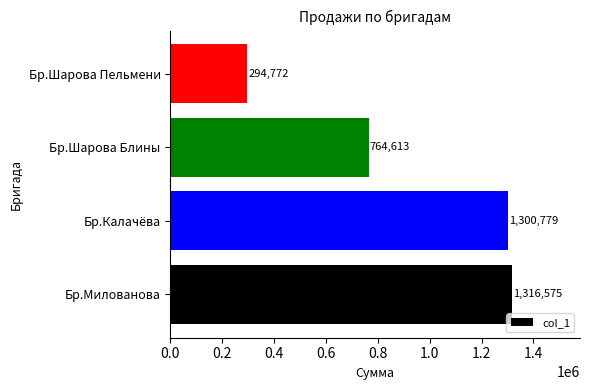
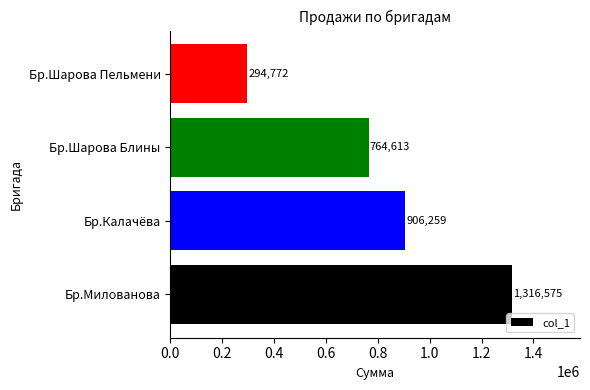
Бр.Калачёва: 1,300,779 -> 906,259
